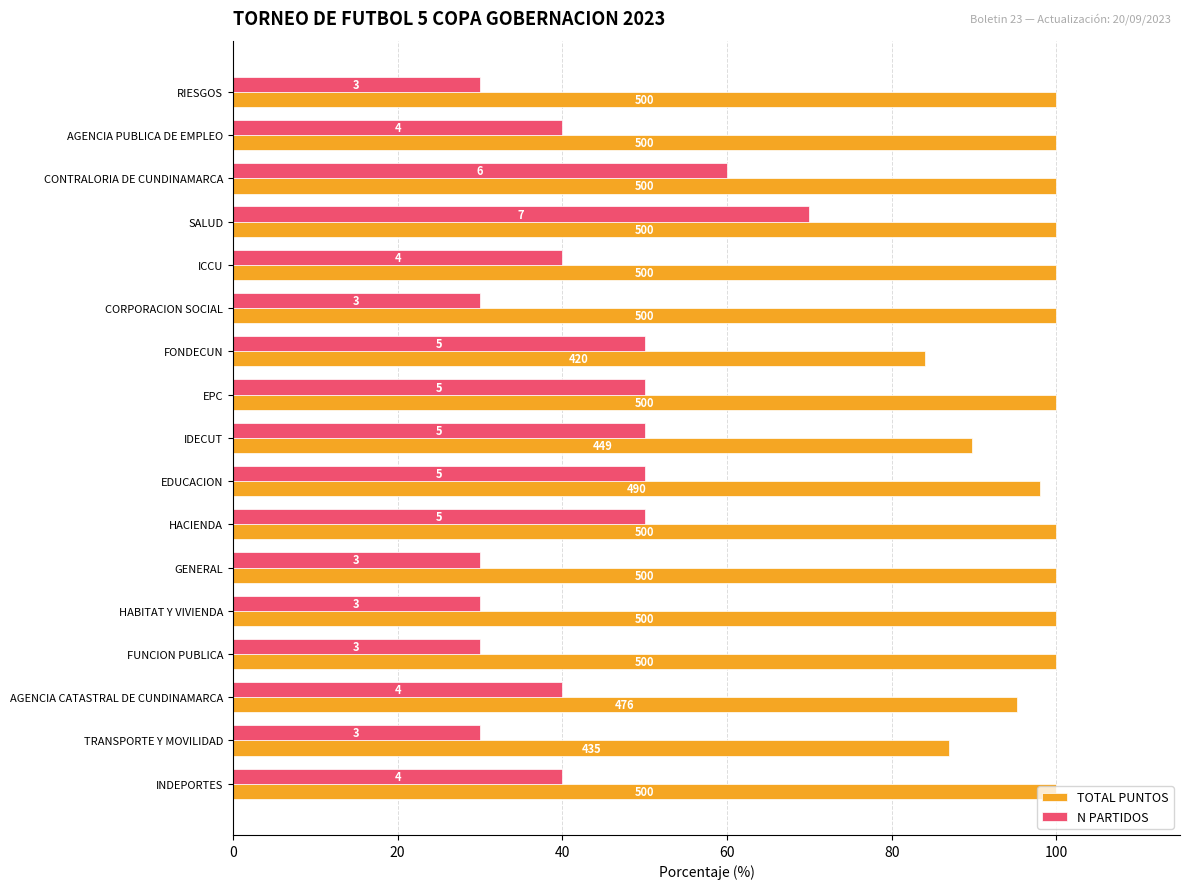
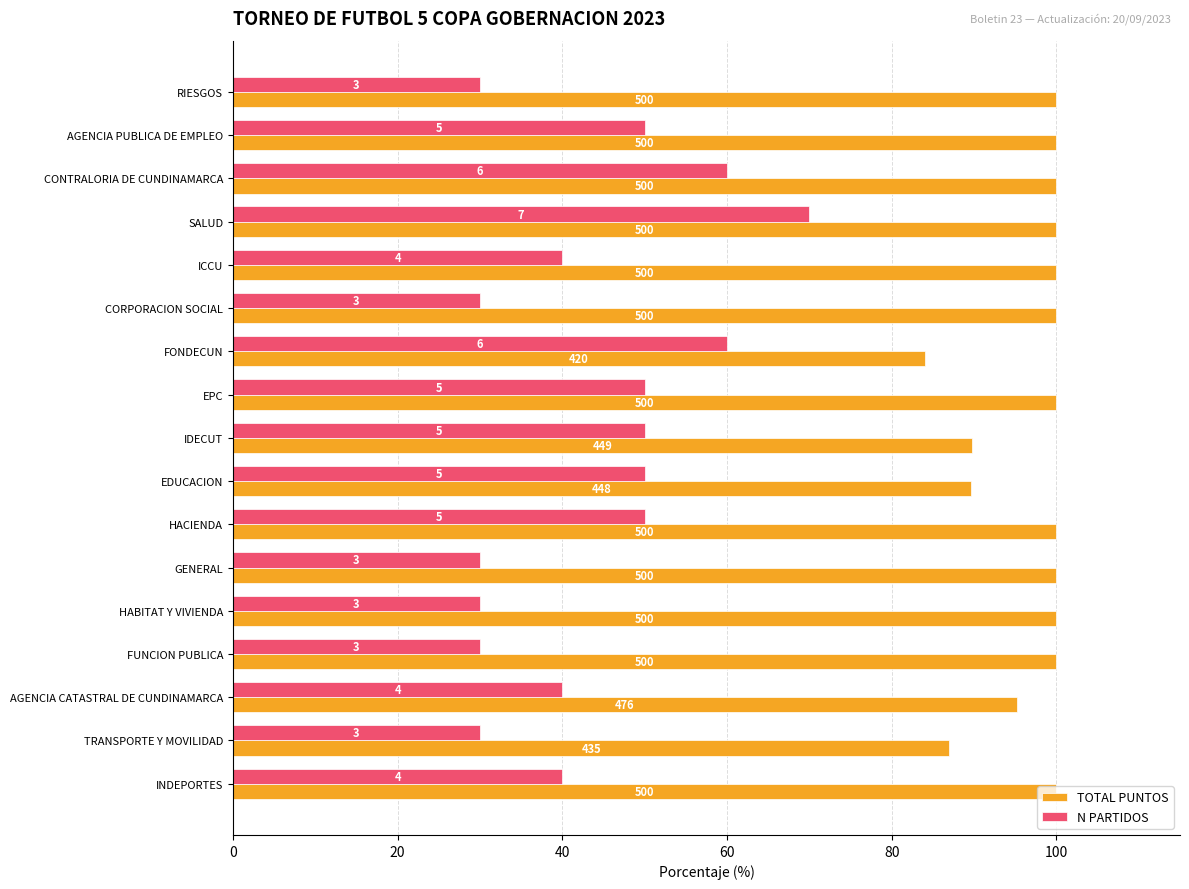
N PARTIDOS, AGENCIA PUBLICA DE EMPLEO: 4 -> 5
N PARTIDOS, FONDECUN: 5 -> 6
TOTAL PUNTOS, EDUCACION: 490 -> 448
